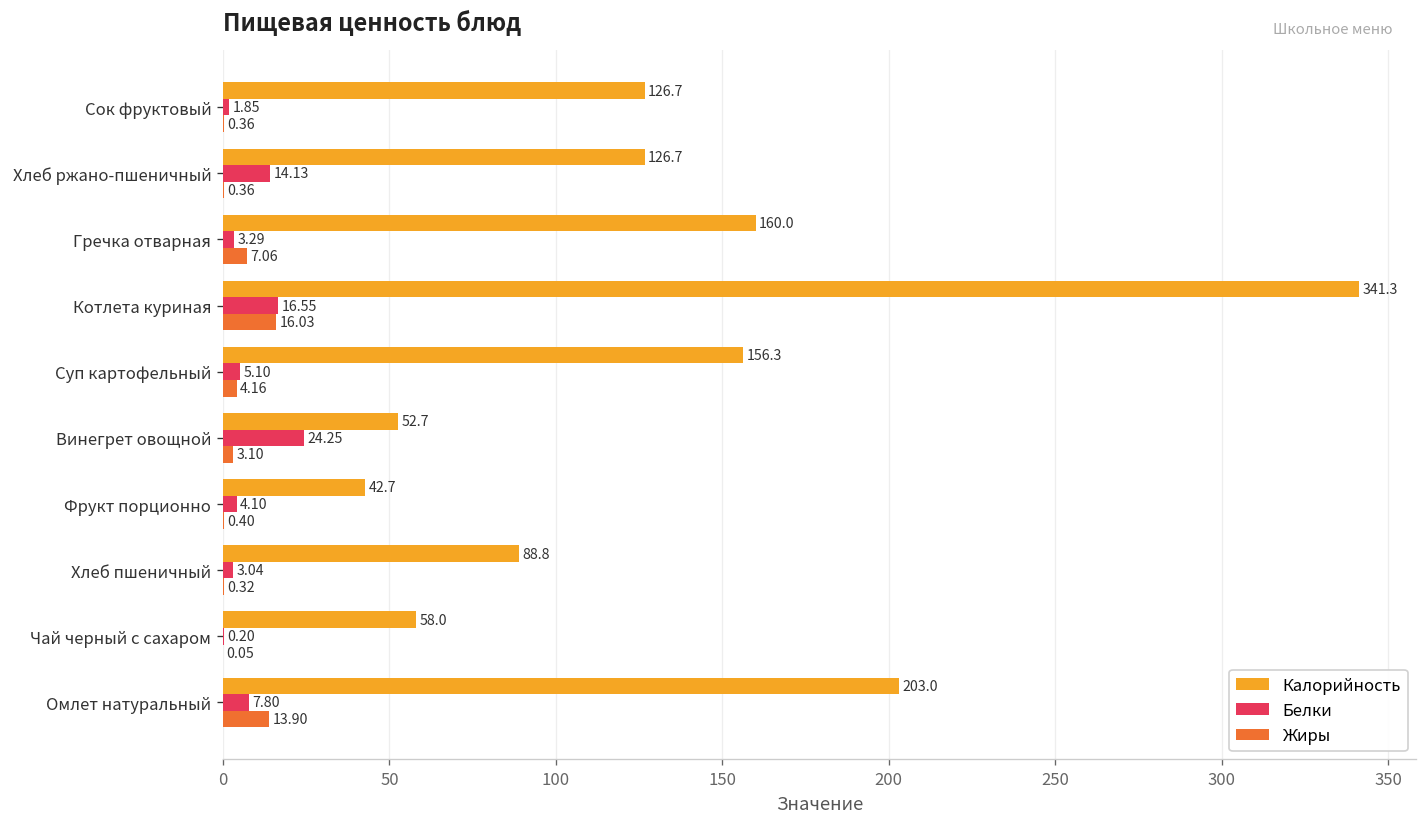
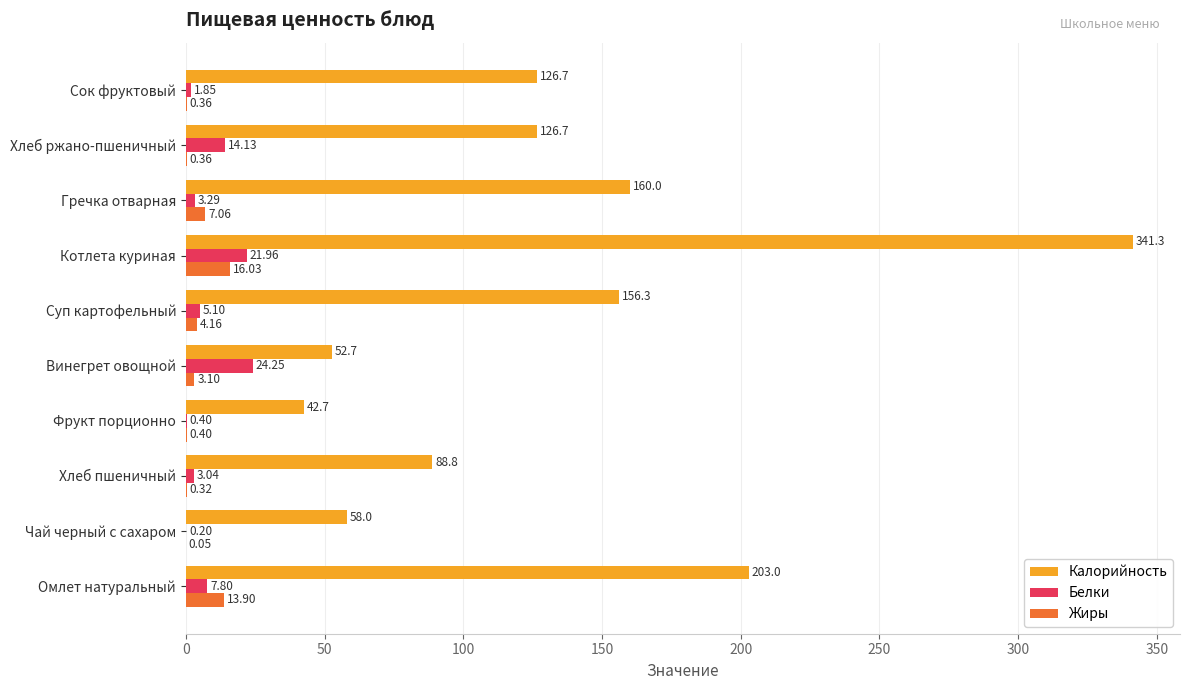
Белки, Котлета куриная: 16.55 -> 21.96
Белки, Фрукт порционно: 4.10 -> 0.40
